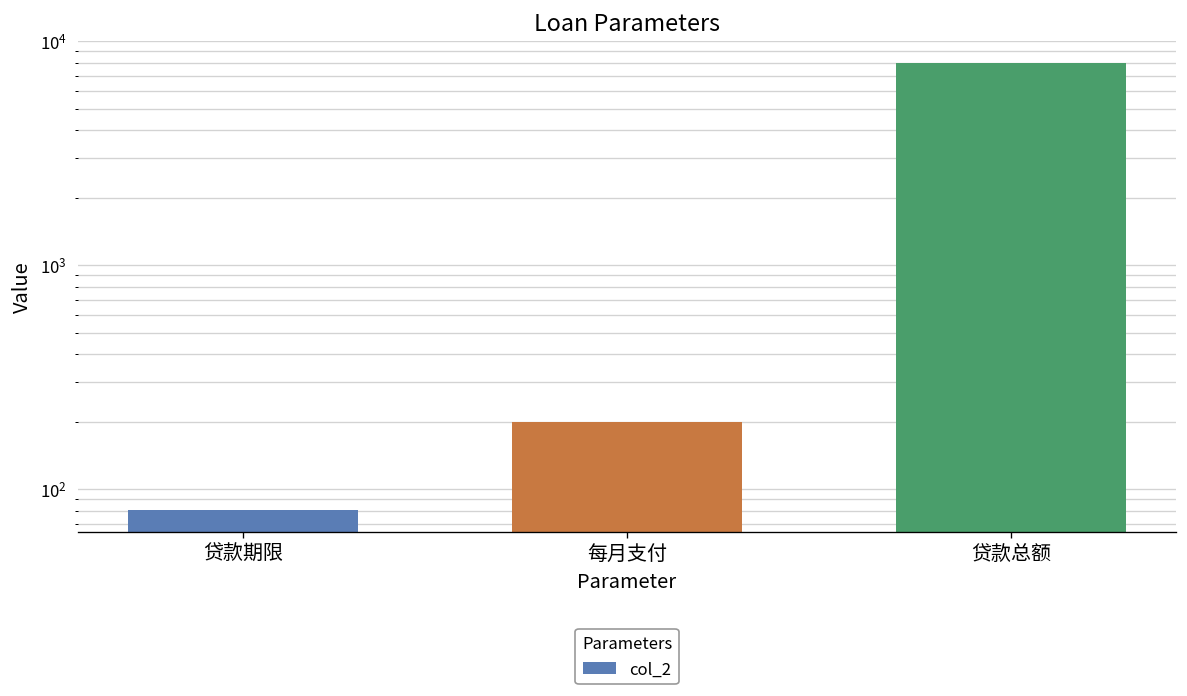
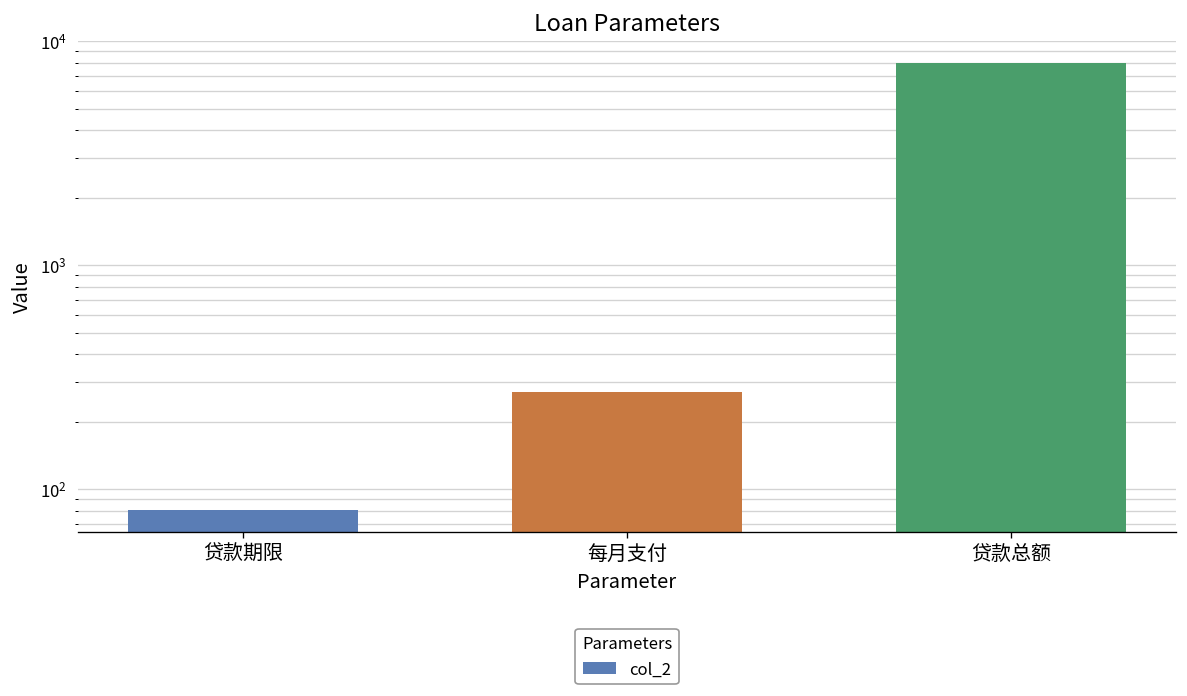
每月支付: 200 -> 270
